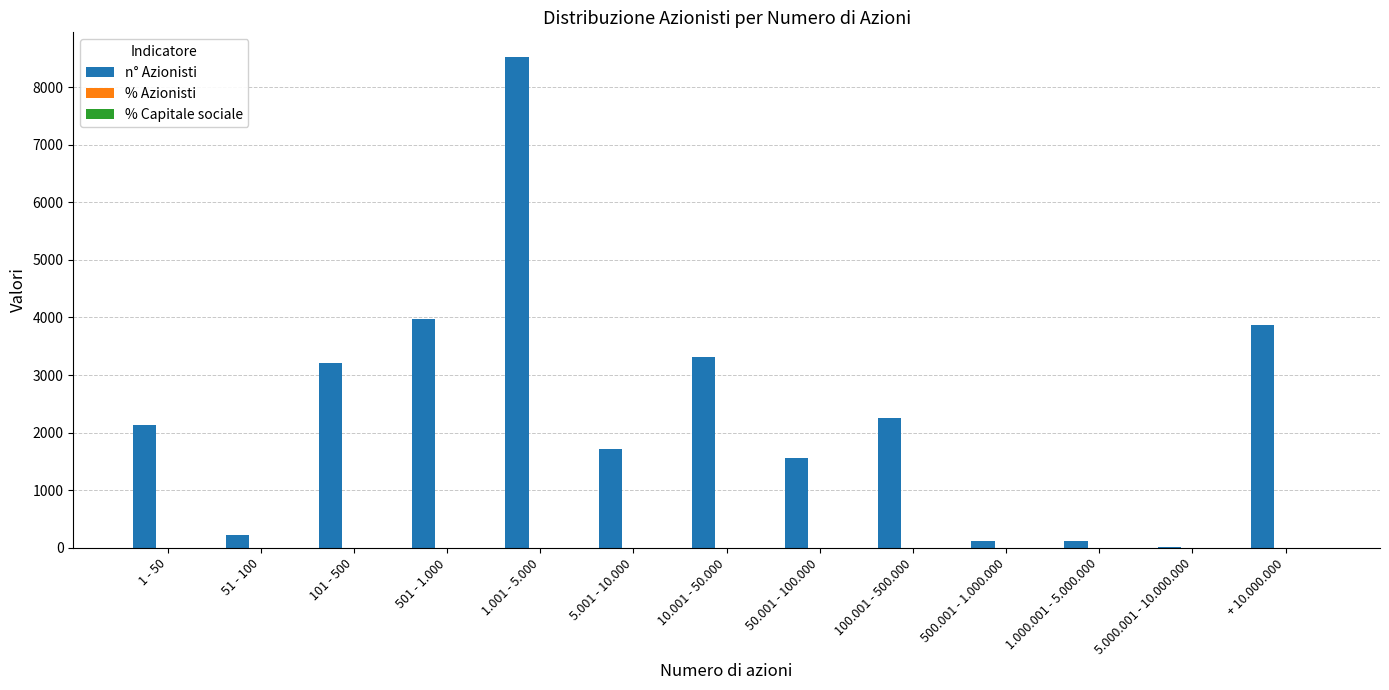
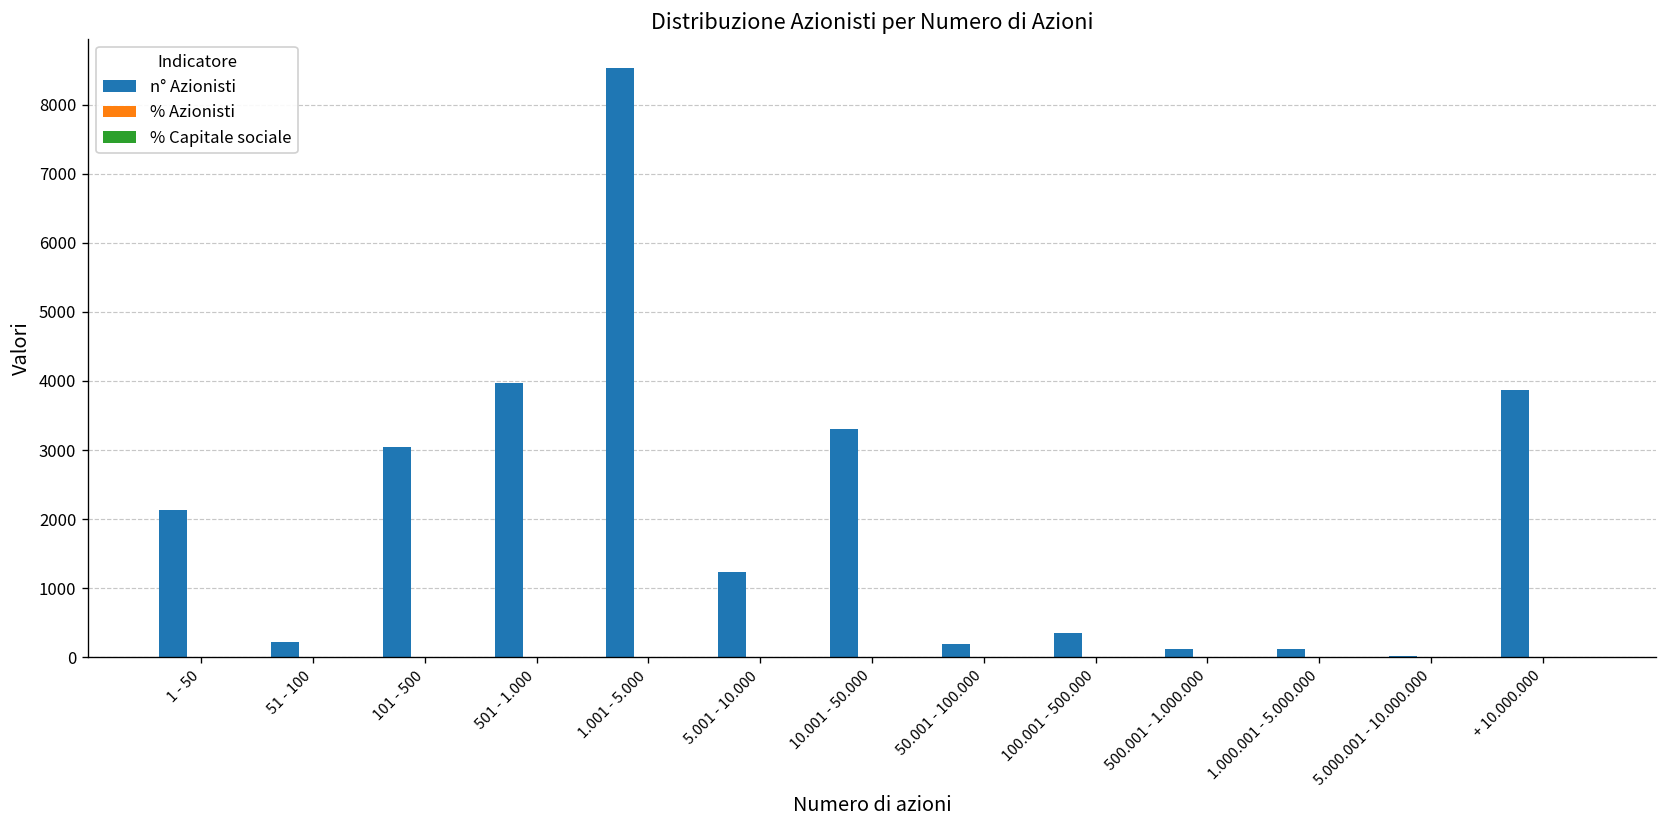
n° Azionisti, 101 - 500: 3200 -> 3000
n° Azionisti, 5.001 - 10.000: 1700 -> 1200
n° Azionisti, 50.001 - 100.000: 1600 -> 200
n° Azionisti, 100.001 - 500.000: 2200 -> 300
